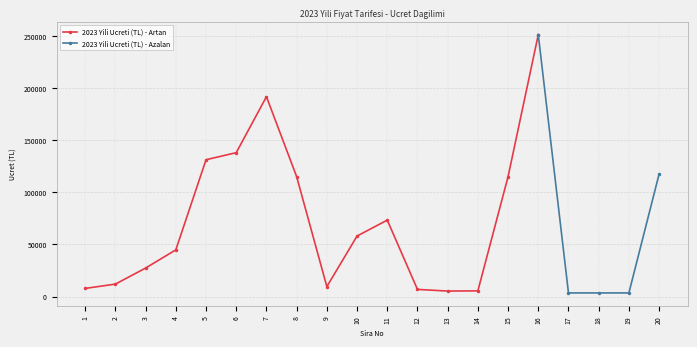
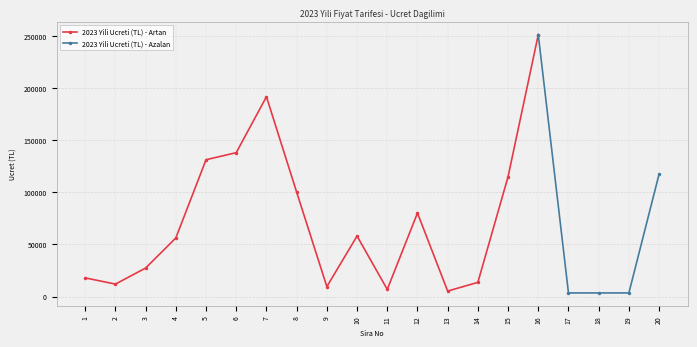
2023 Yili Ucreti (TL) - Artan, 1: 8000 -> 18000
2023 Yili Ucreti (TL) - Artan, 4: 45000 -> 56000
2023 Yili Ucreti (TL) - Artan, 8: 115000 -> 100000
2023 Yili Ucreti (TL) - Artan, 11: 73000 -> 7000
2023 Yili Ucreti (TL) - Artan, 12: 7000 -> 80000
2023 Yili Ucreti (TL) - Artan, 14: 5000 -> 14000
